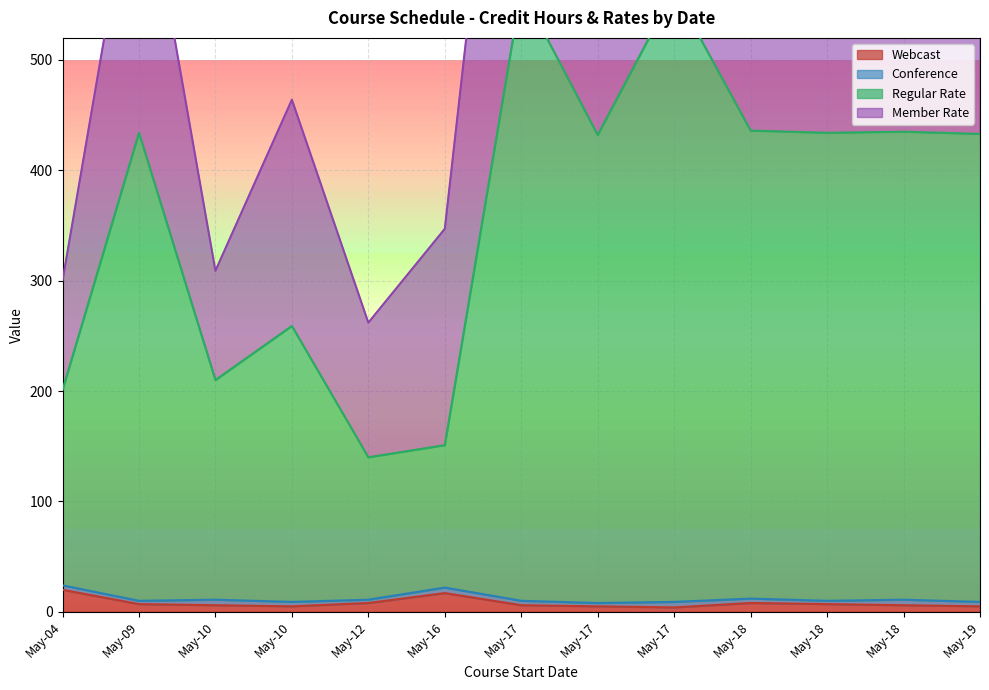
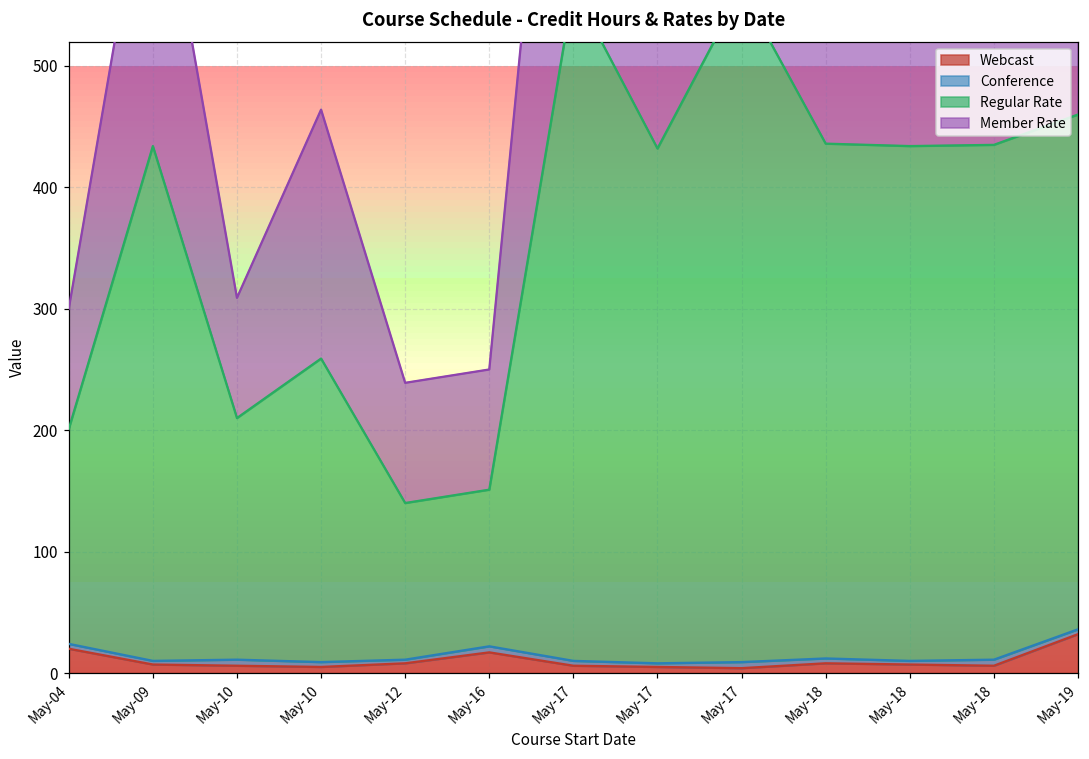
Member Rate, May-12: 122 -> 99
Member Rate, May-16: 196 -> 99
Webcast, May-19: 5 -> 32
